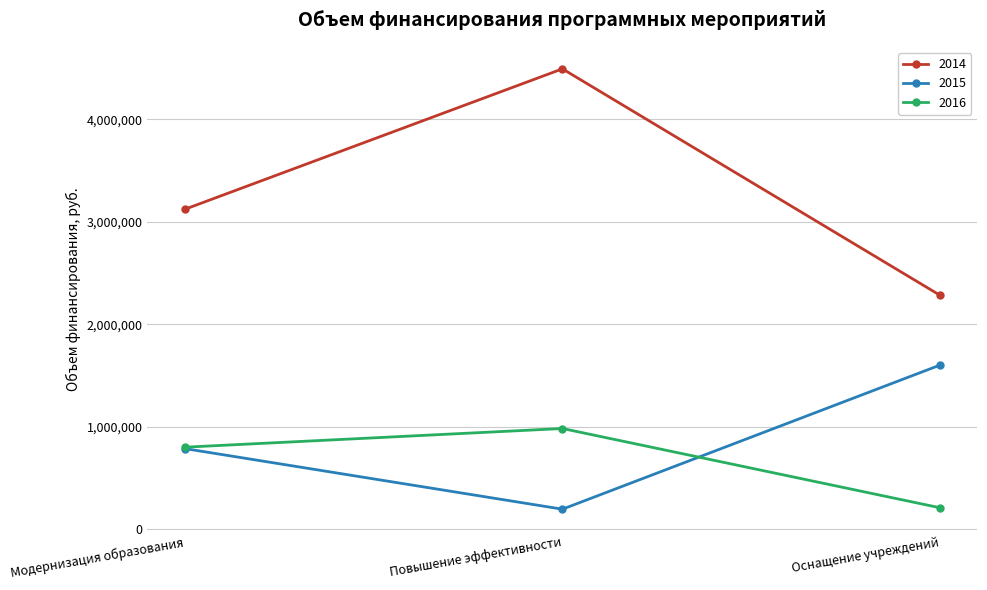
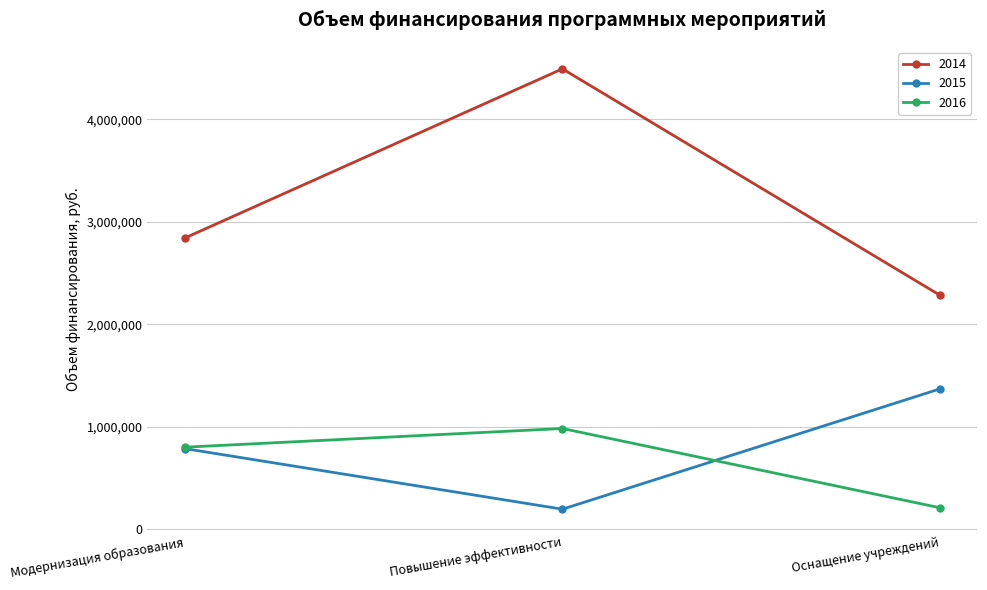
2014, Модернизация образования: 3,120,000 -> 2,840,000
2015, Оснащение учреждений: 1,600,000 -> 1,370,000
